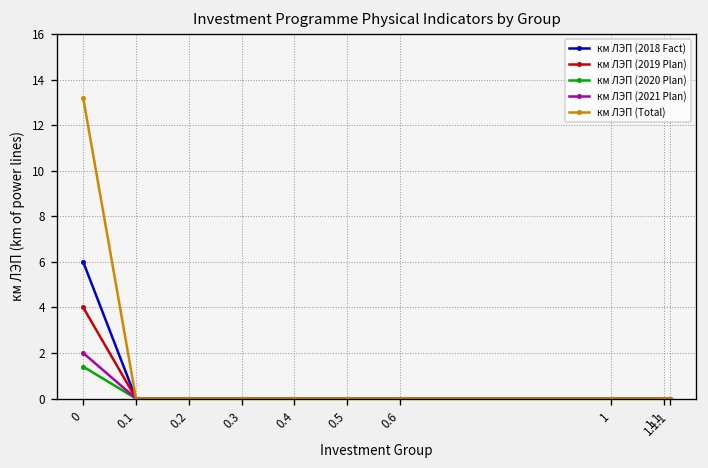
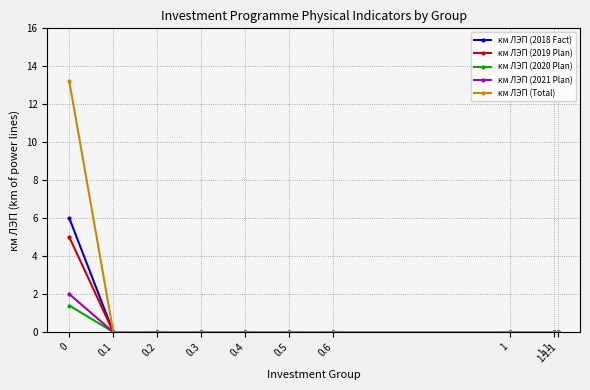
км ЛЭП (2019 Plan), 0: 4 -> 5
